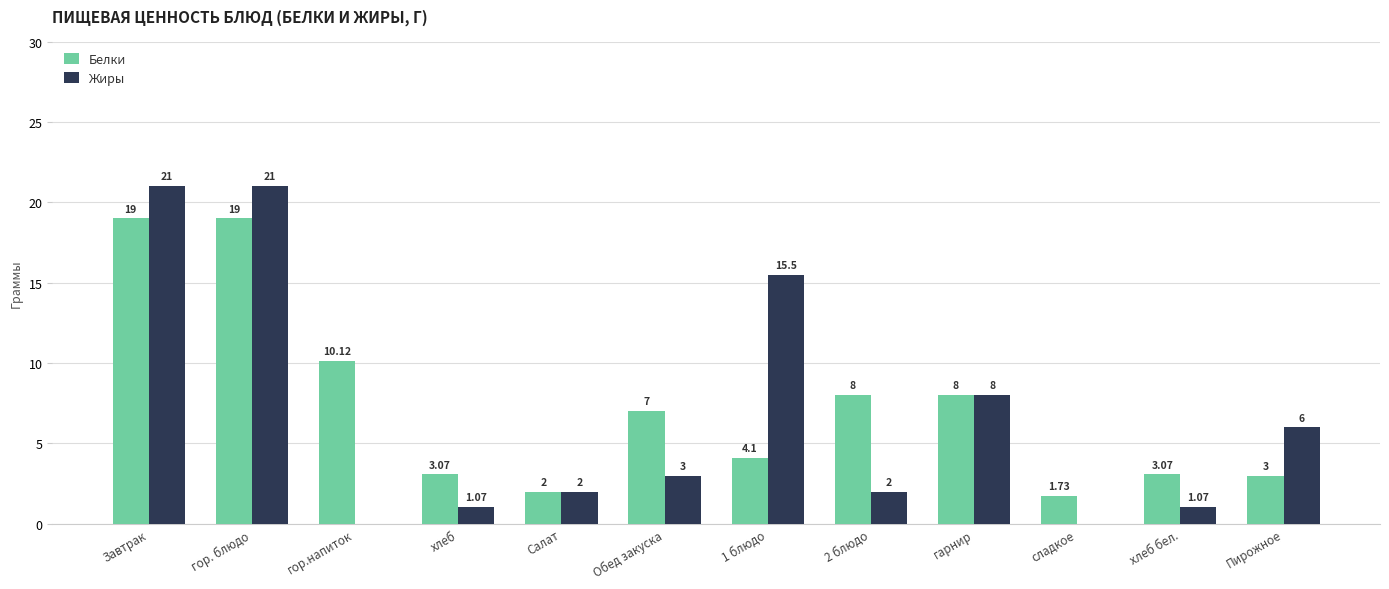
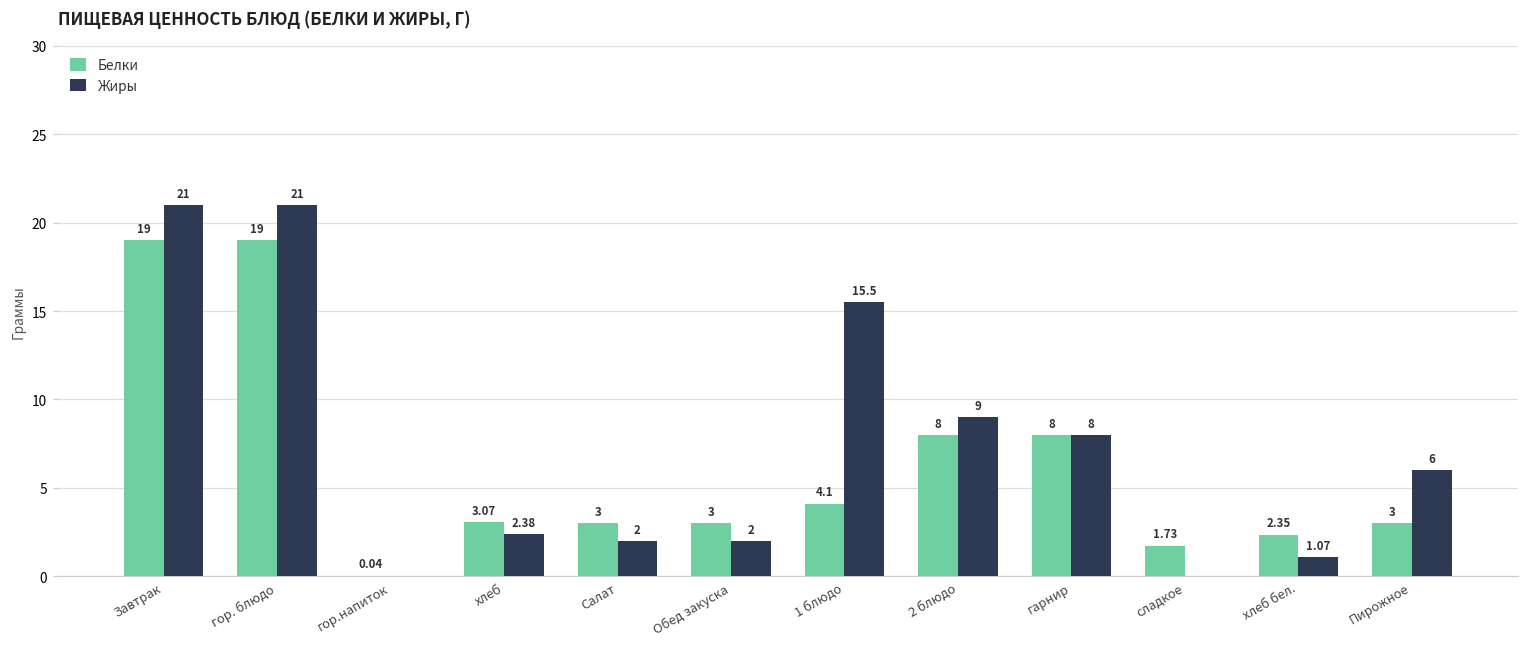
Белки, гор.напиток: 10.12 -> 0.04
Жиры, хлеб: 1.07 -> 2.38
Белки, Салат: 2 -> 3
Белки, Обед закуска: 7 -> 3
Жиры, Обед закуска: 3 -> 2
Жиры, 2 блюдо: 2 -> 9
Белки, хлеб бел.: 3.07 -> 2.35
